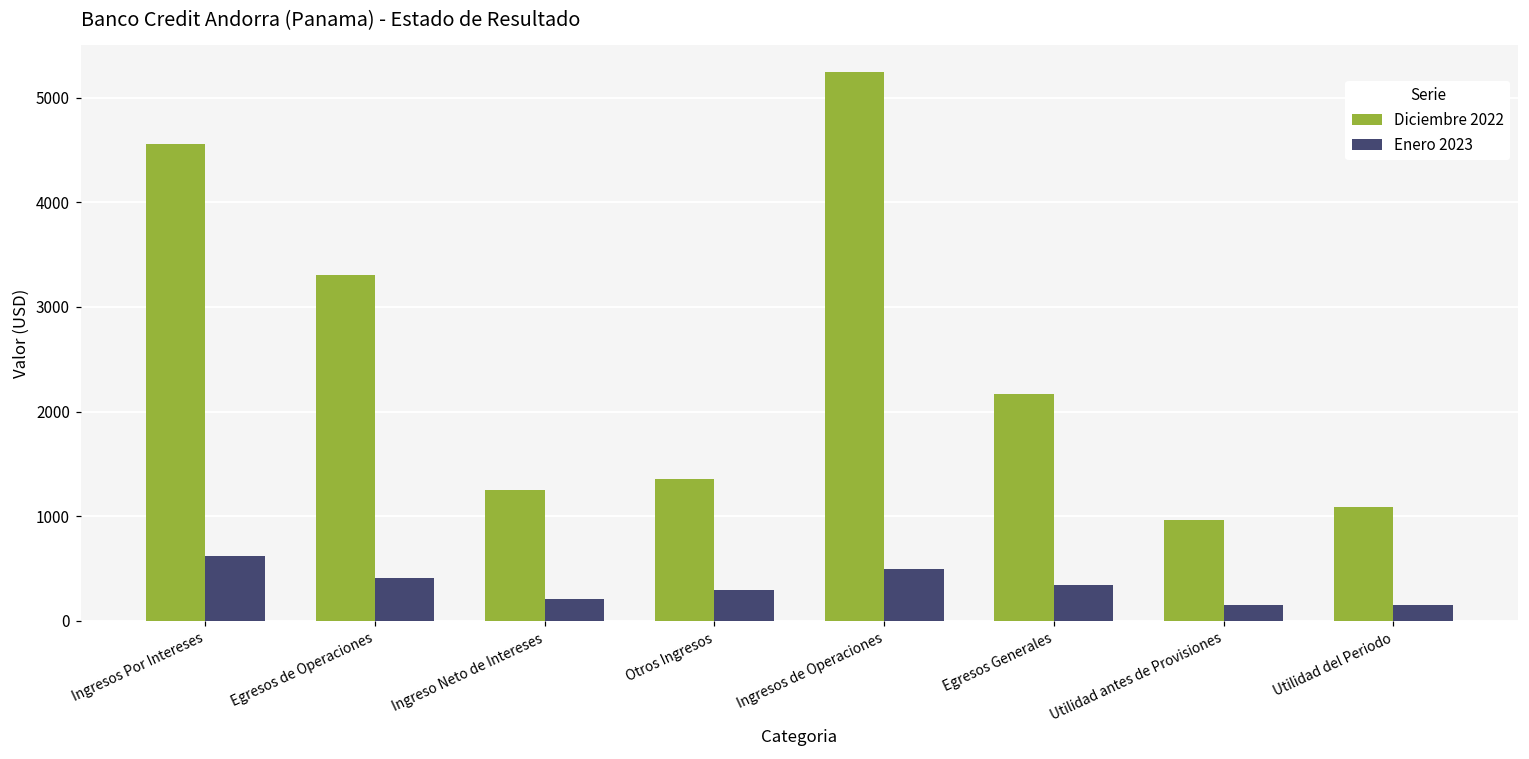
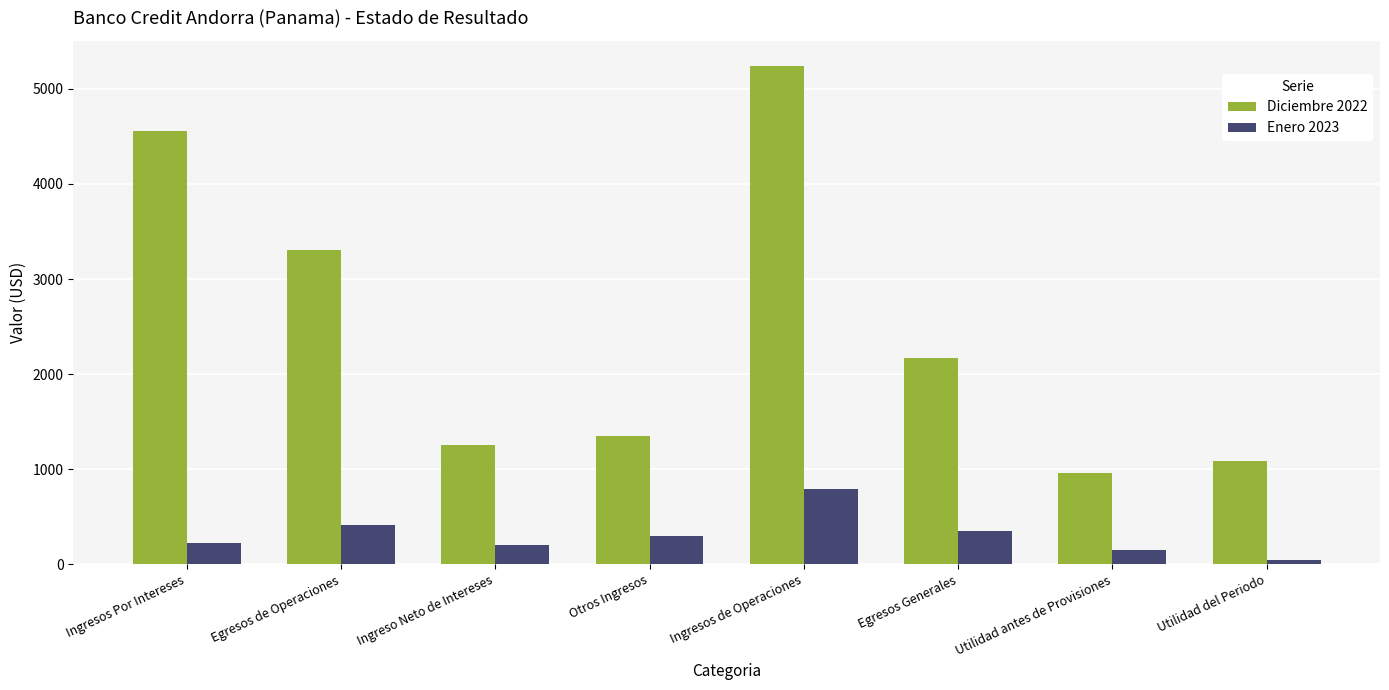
Enero 2023, Ingresos Por Intereses: 600 -> 200
Enero 2023, Ingresos de Operaciones: 500 -> 800
Enero 2023, Utilidad del Periodo: 200 -> 0
